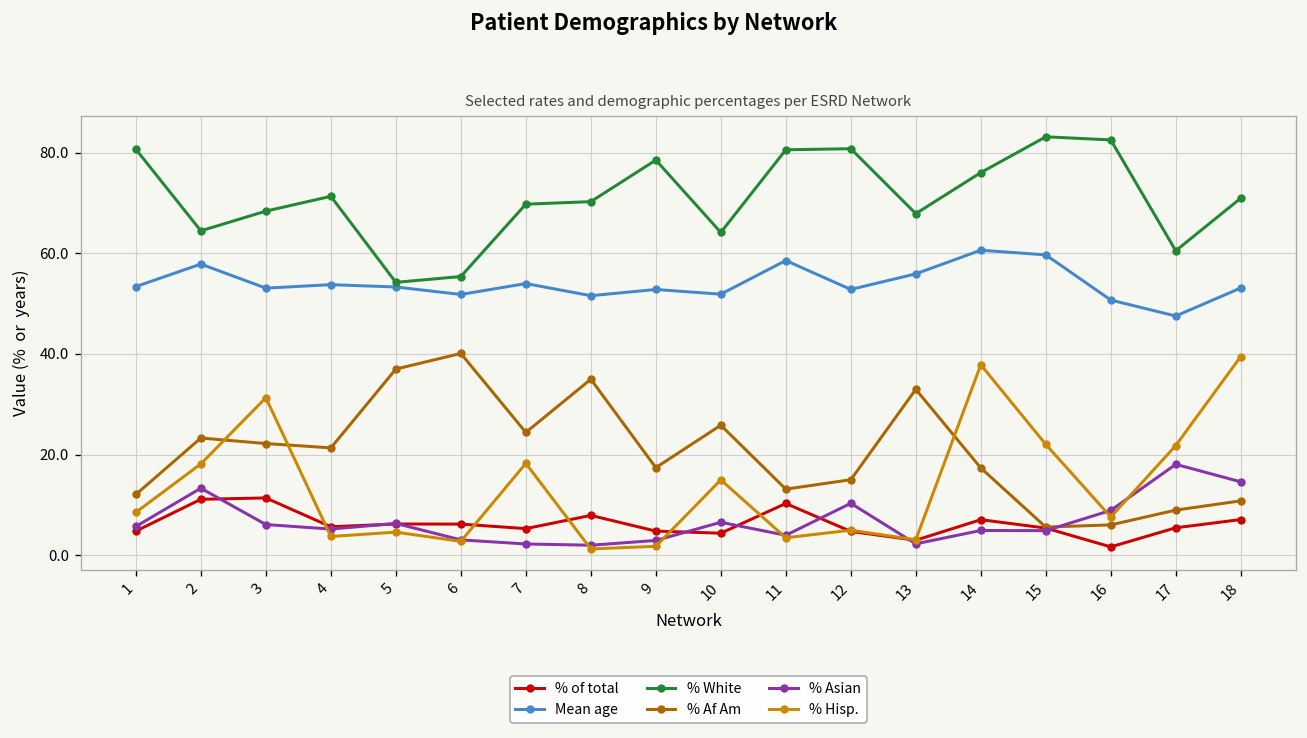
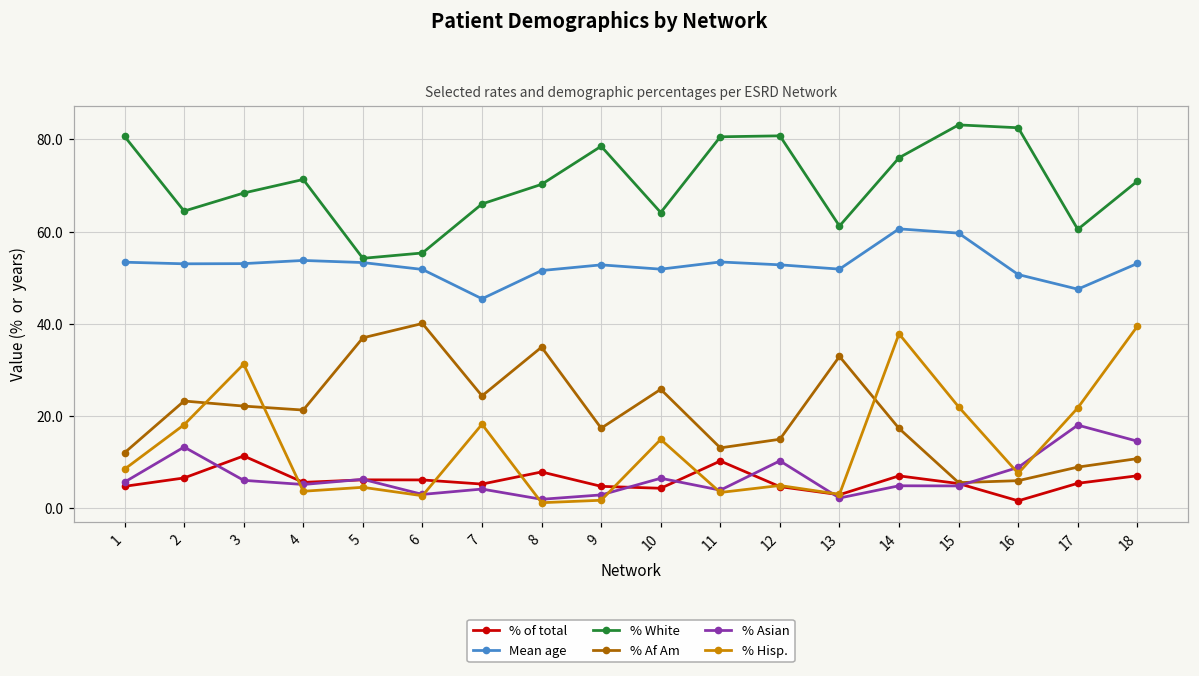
% of total, 2: 11 -> 7
Mean age, 2: 58 -> 53
Mean age, 7: 54 -> 45
% White, 7: 70 -> 66
% Asian, 7: 2 -> 4
Mean age, 11: 59 -> 53
Mean age, 13: 56 -> 52
% White, 13: 68 -> 61
